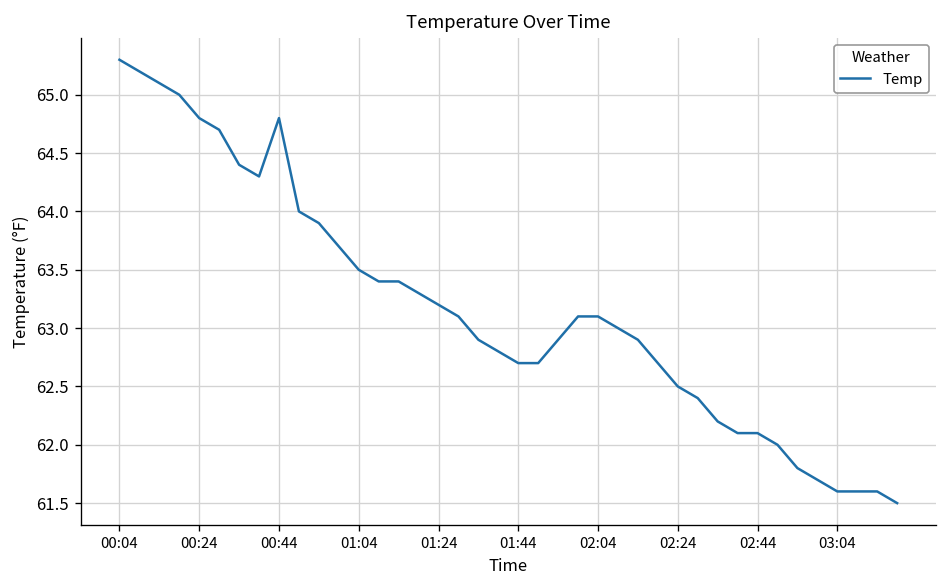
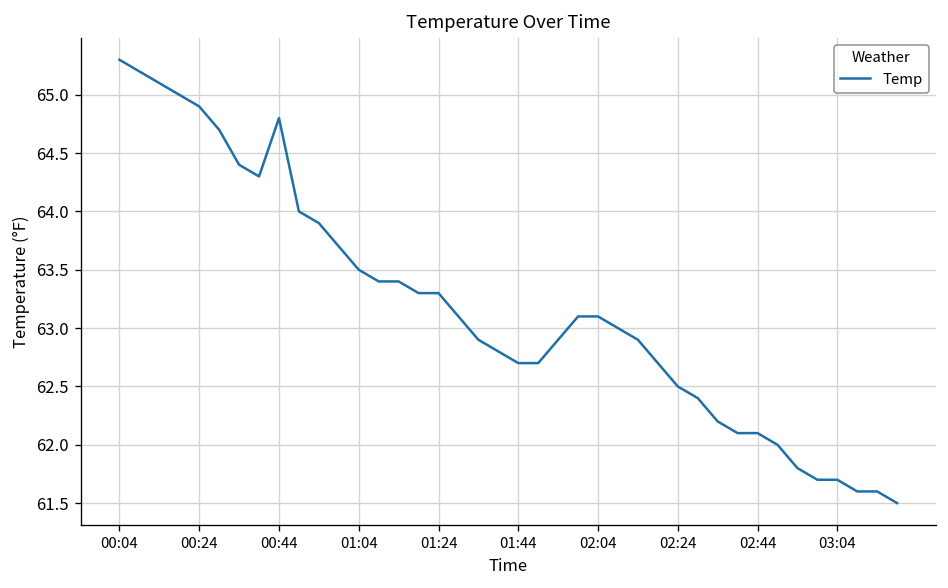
00:24: 64.8 -> 64.9
01:24: 63.2 -> 63.3
03:04: 61.6 -> 61.7
